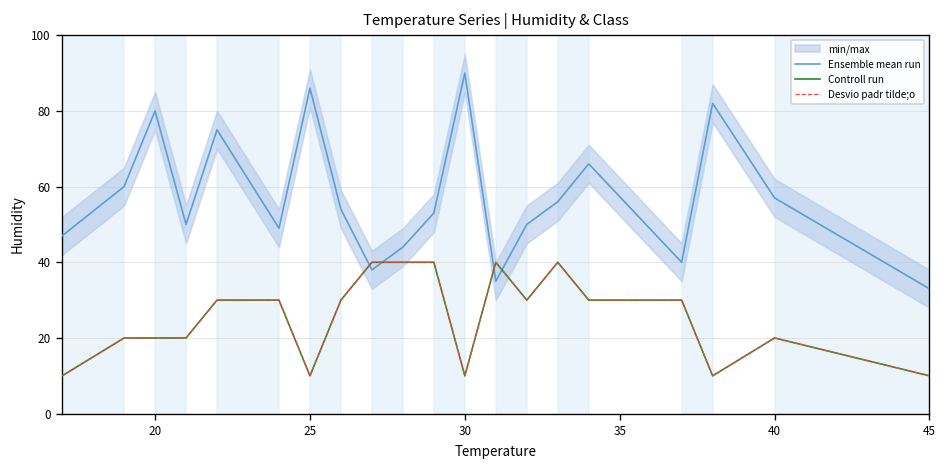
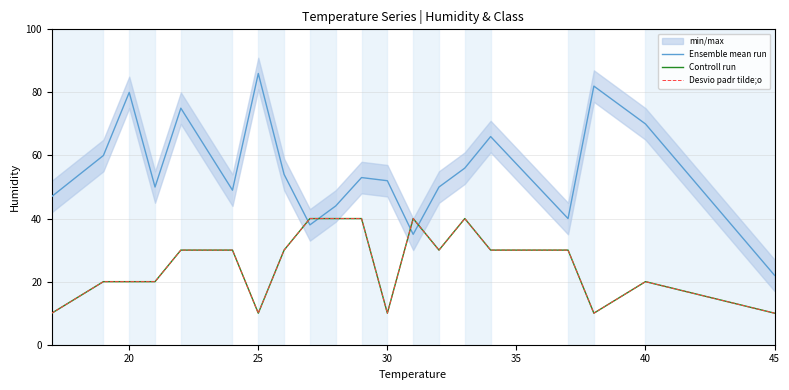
Ensemble mean run, 30: 90 -> 52
Ensemble mean run, 40: 57 -> 70
Ensemble mean run, 45: 33 -> 22
